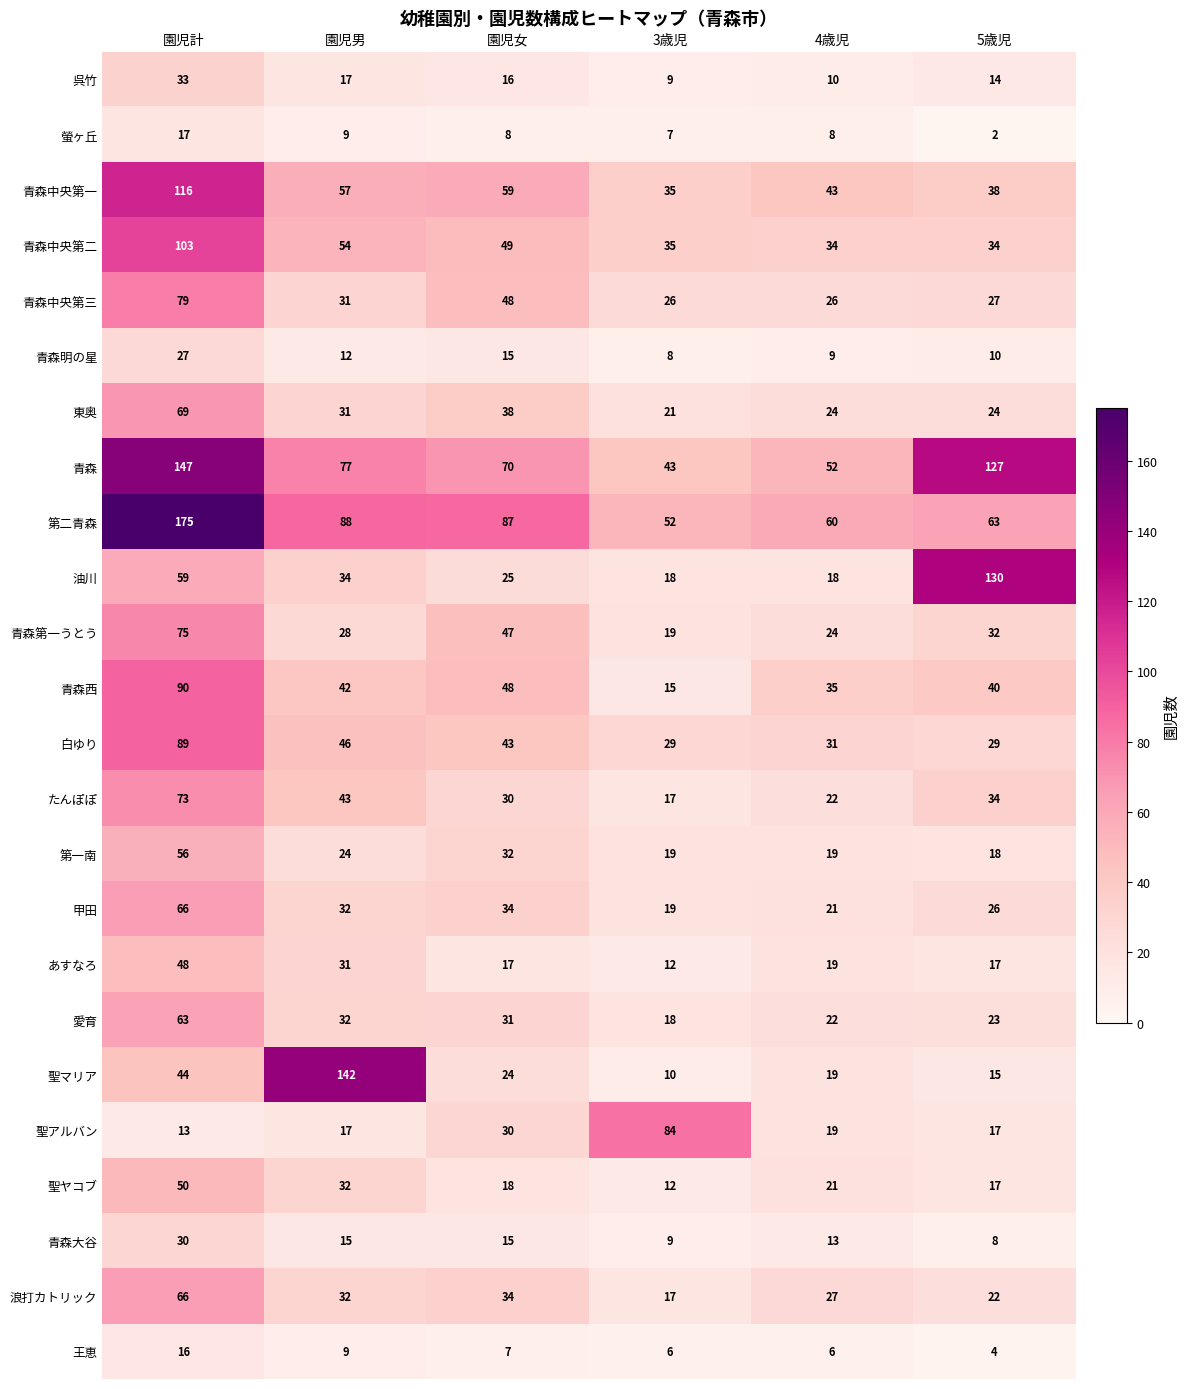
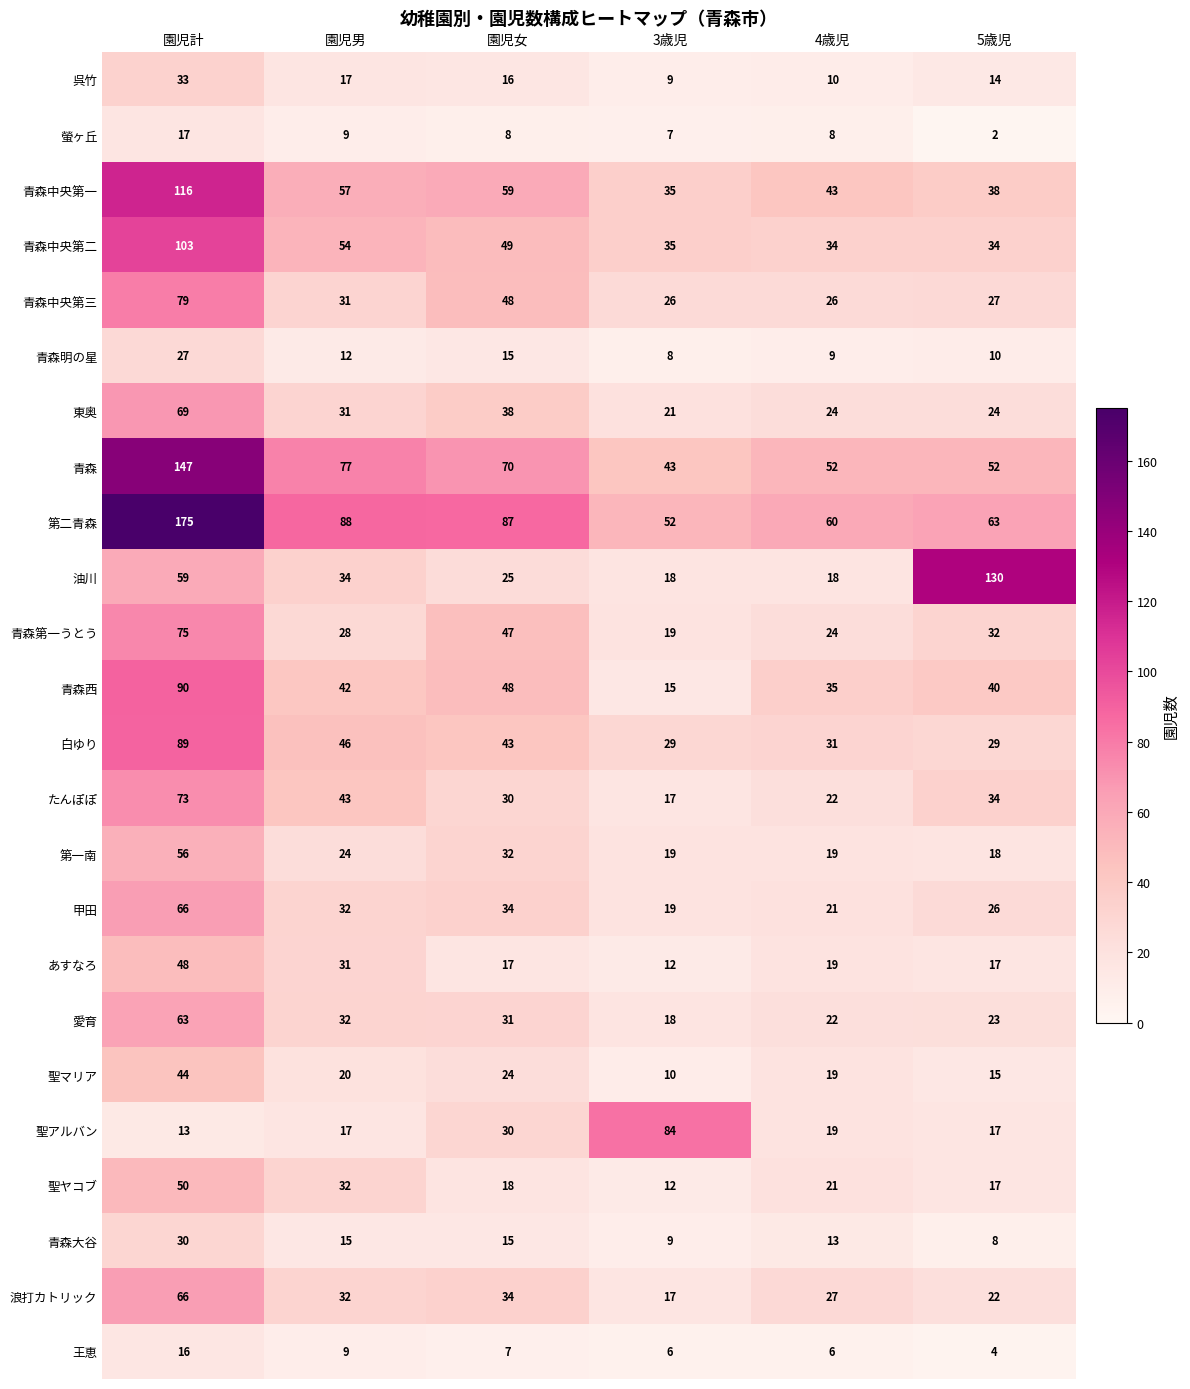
青森, 5歳児: 127 -> 52
聖マリア, 園児男: 142 -> 20
